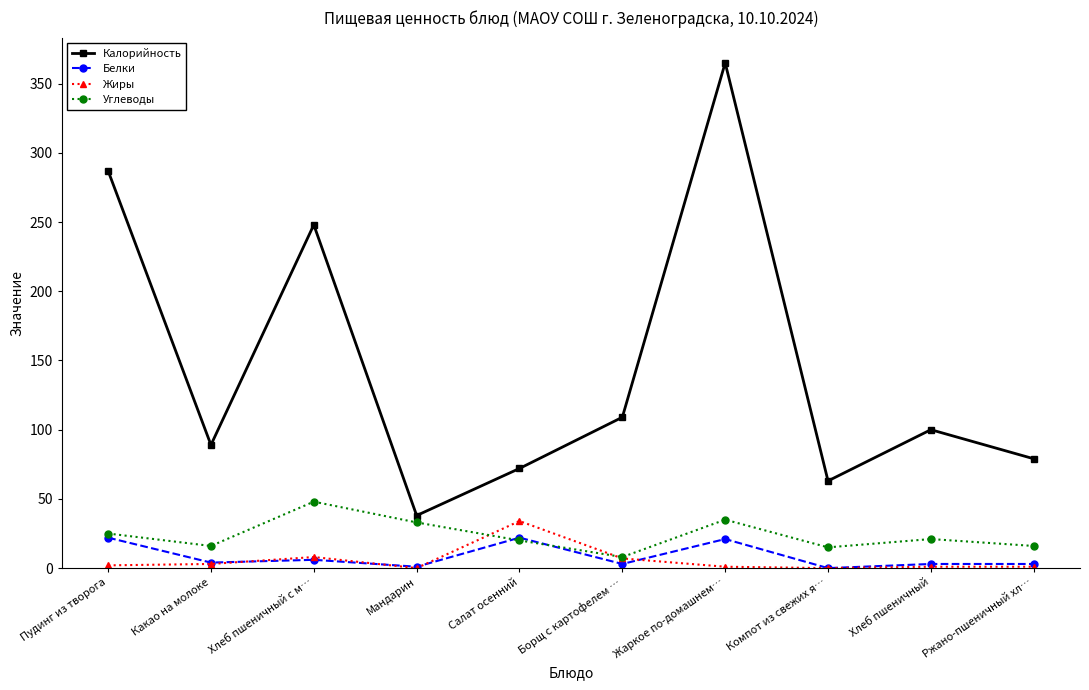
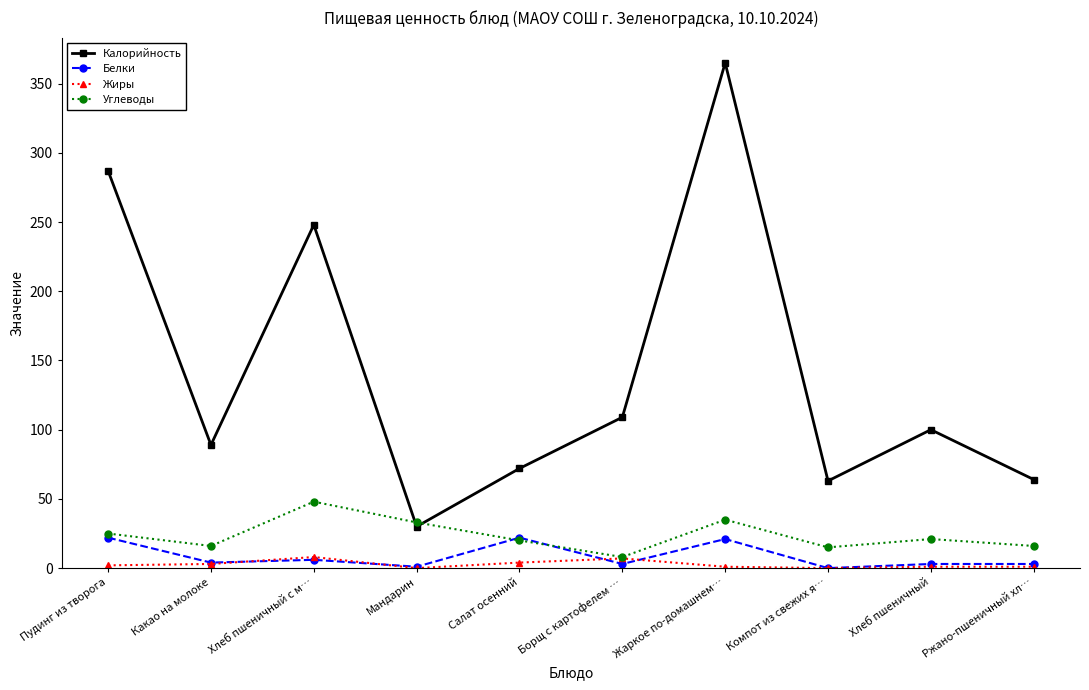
Калорийность, Мандарин: 38 -> 30
Жиры, Салат осенний: 34 -> 4
Калорийность, Ржано-пшеничный хл…: 79 -> 64
